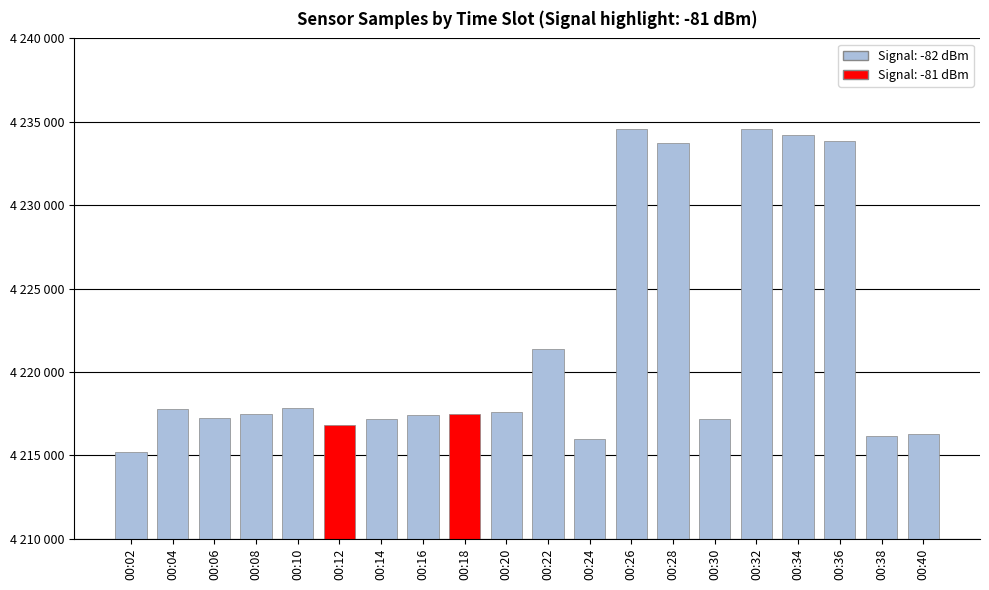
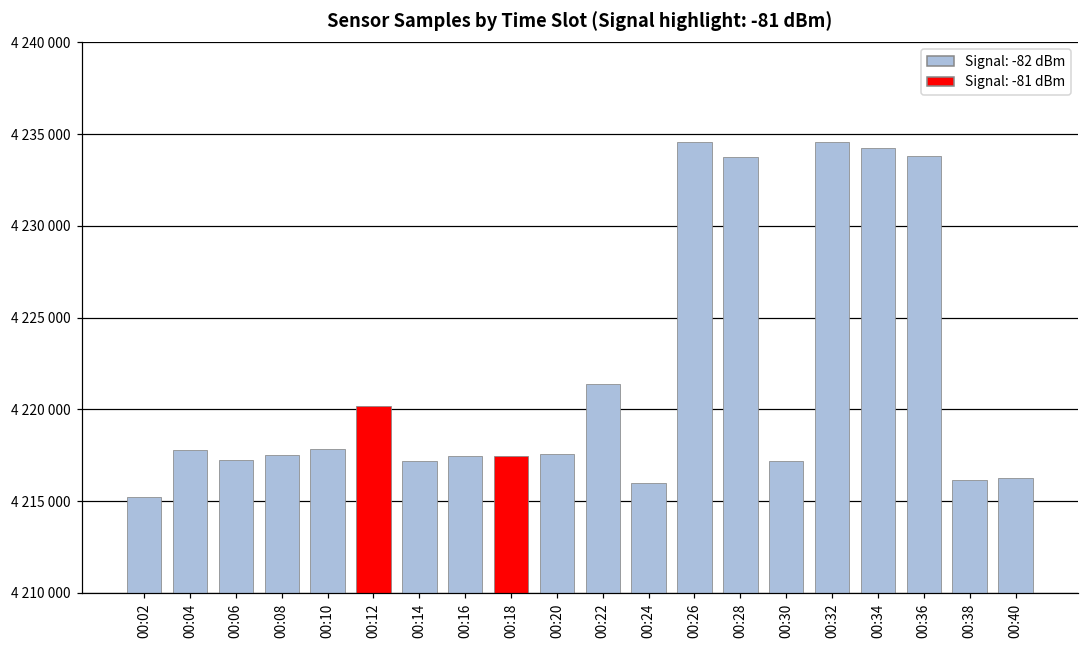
00:12: 4216800 -> 4220200
